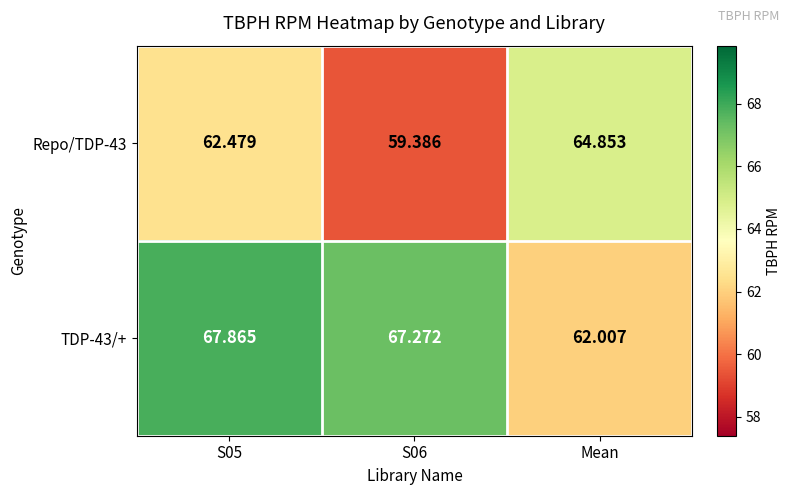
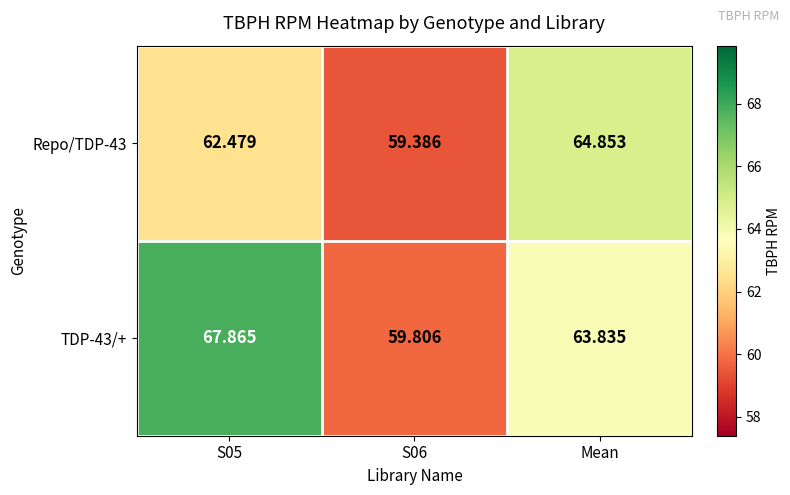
TDP-43/+, S06: 67.272 -> 59.806
TDP-43/+, Mean: 62.007 -> 63.835
